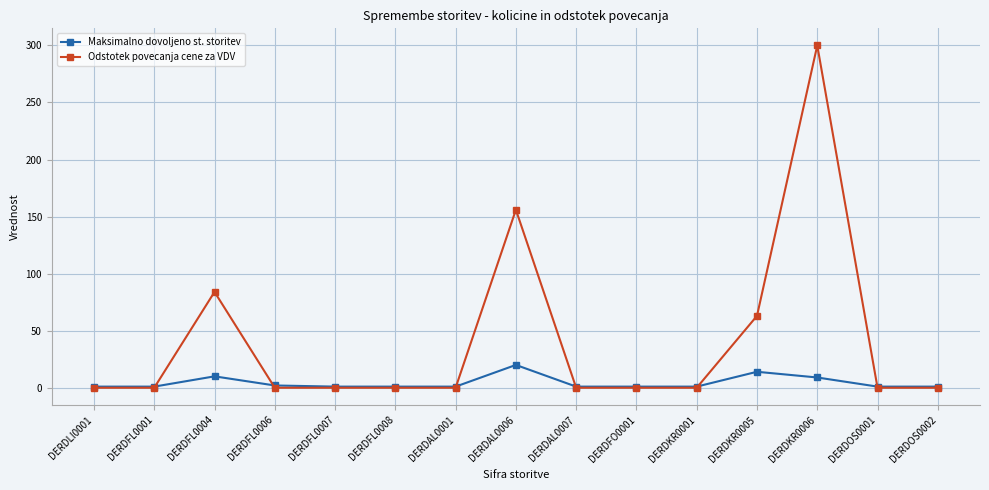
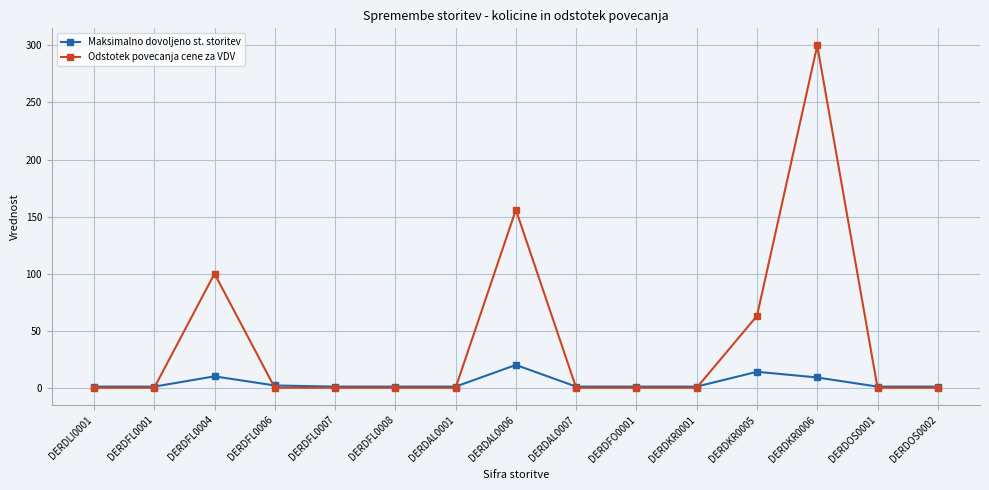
Odstotek povecanja cene za VDV, DERDFL0004: 84 -> 100
